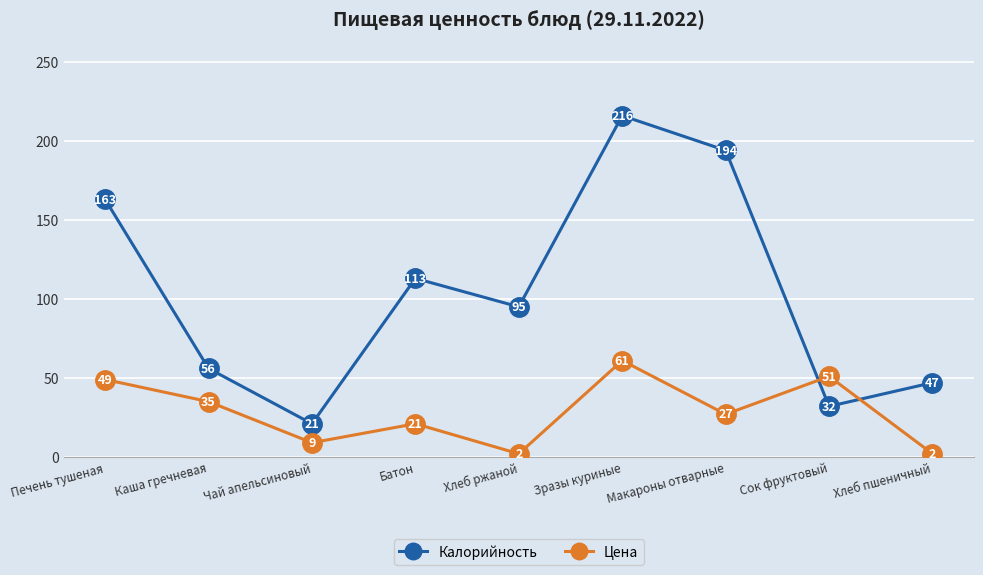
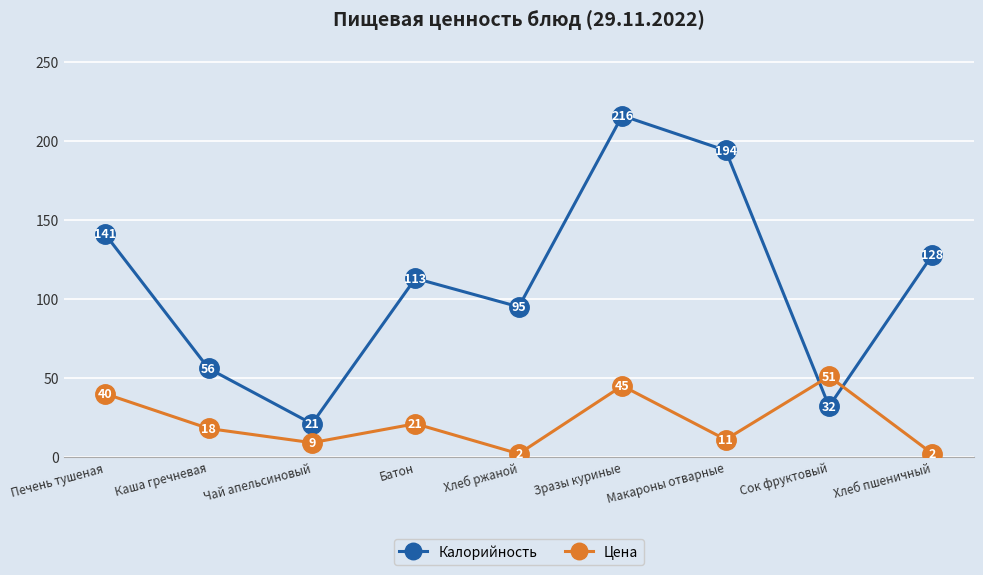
Калорийность, Печень тушеная: 163 -> 141
Цена, Печень тушеная: 49 -> 40
Цена, Каша гречневая: 35 -> 18
Цена, Зразы куриные: 61 -> 45
Цена, Макароны отварные: 27 -> 11
Калорийность, Хлеб пшеничный: 47 -> 128
